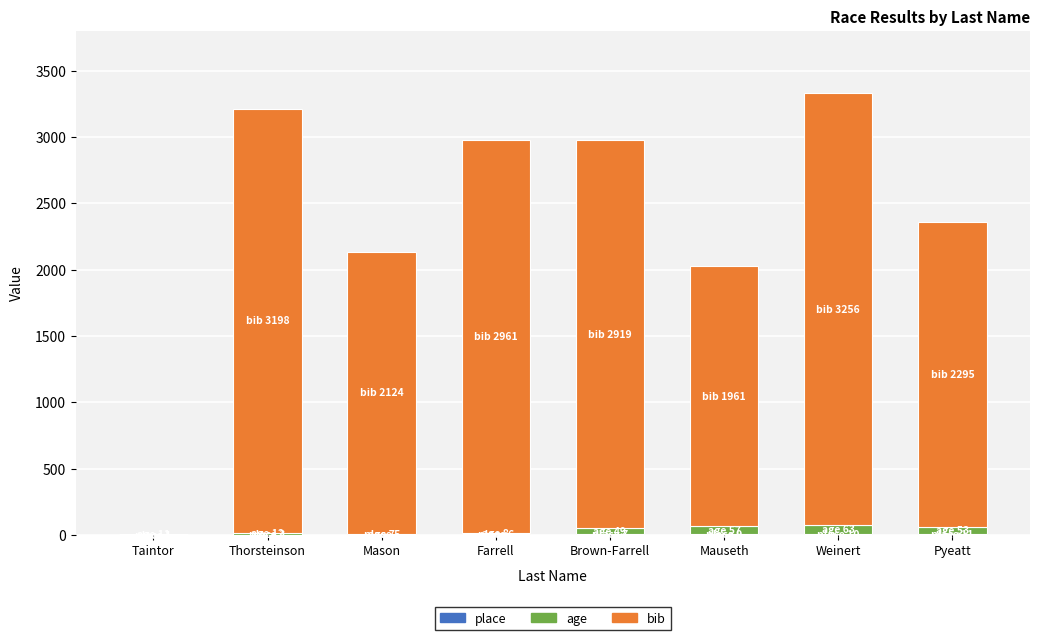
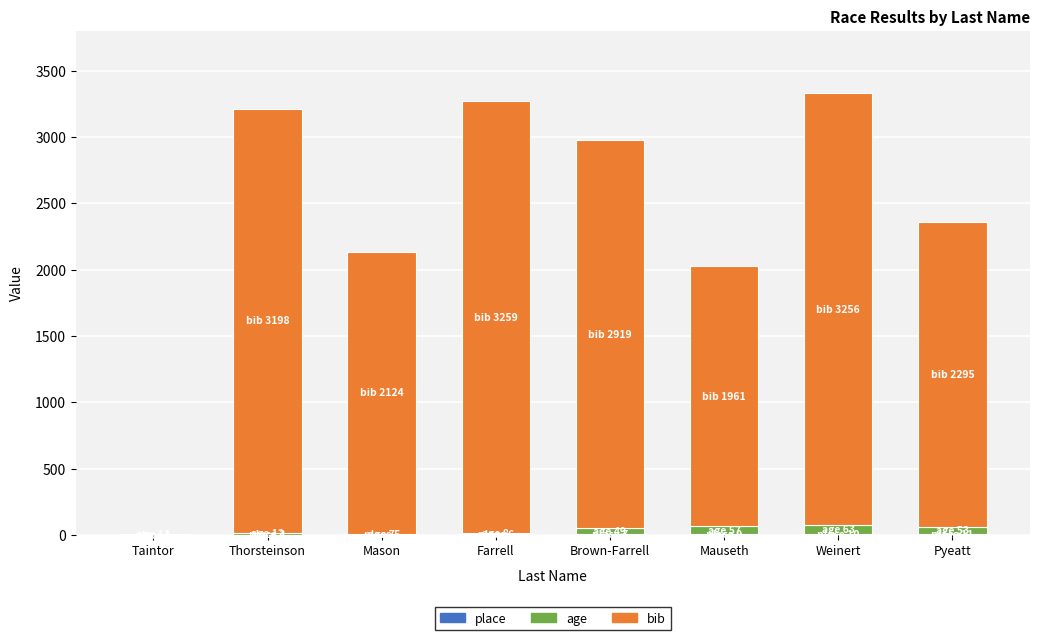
bib, Farrell: 2961 -> 3259
